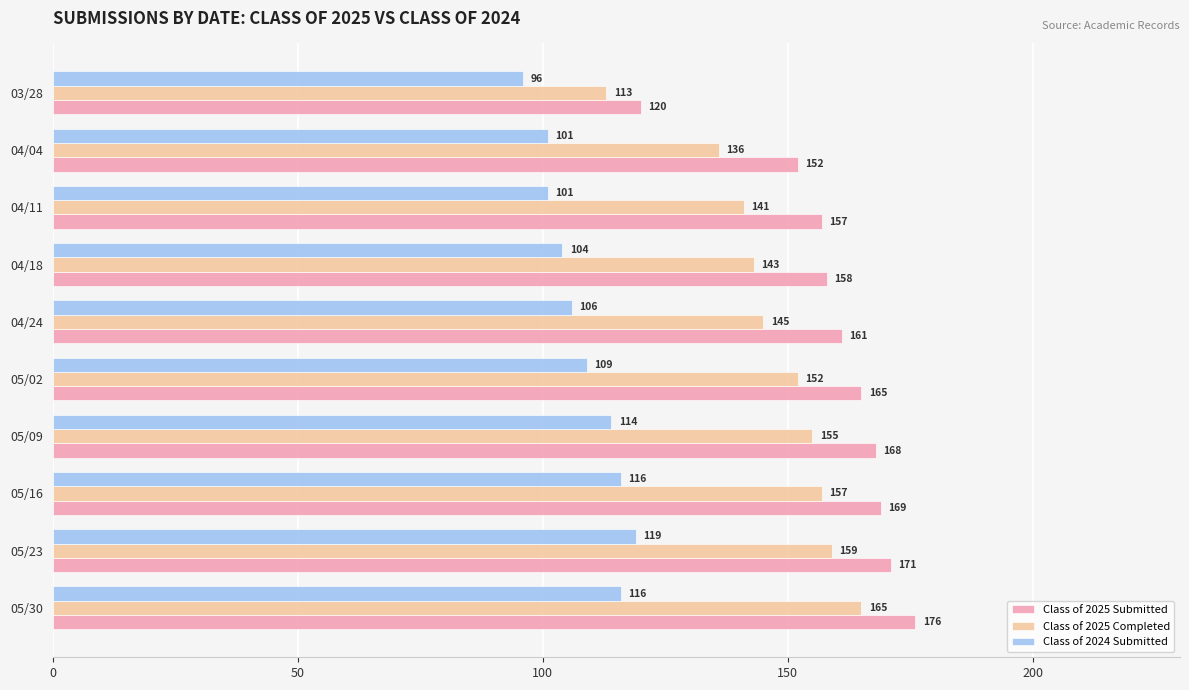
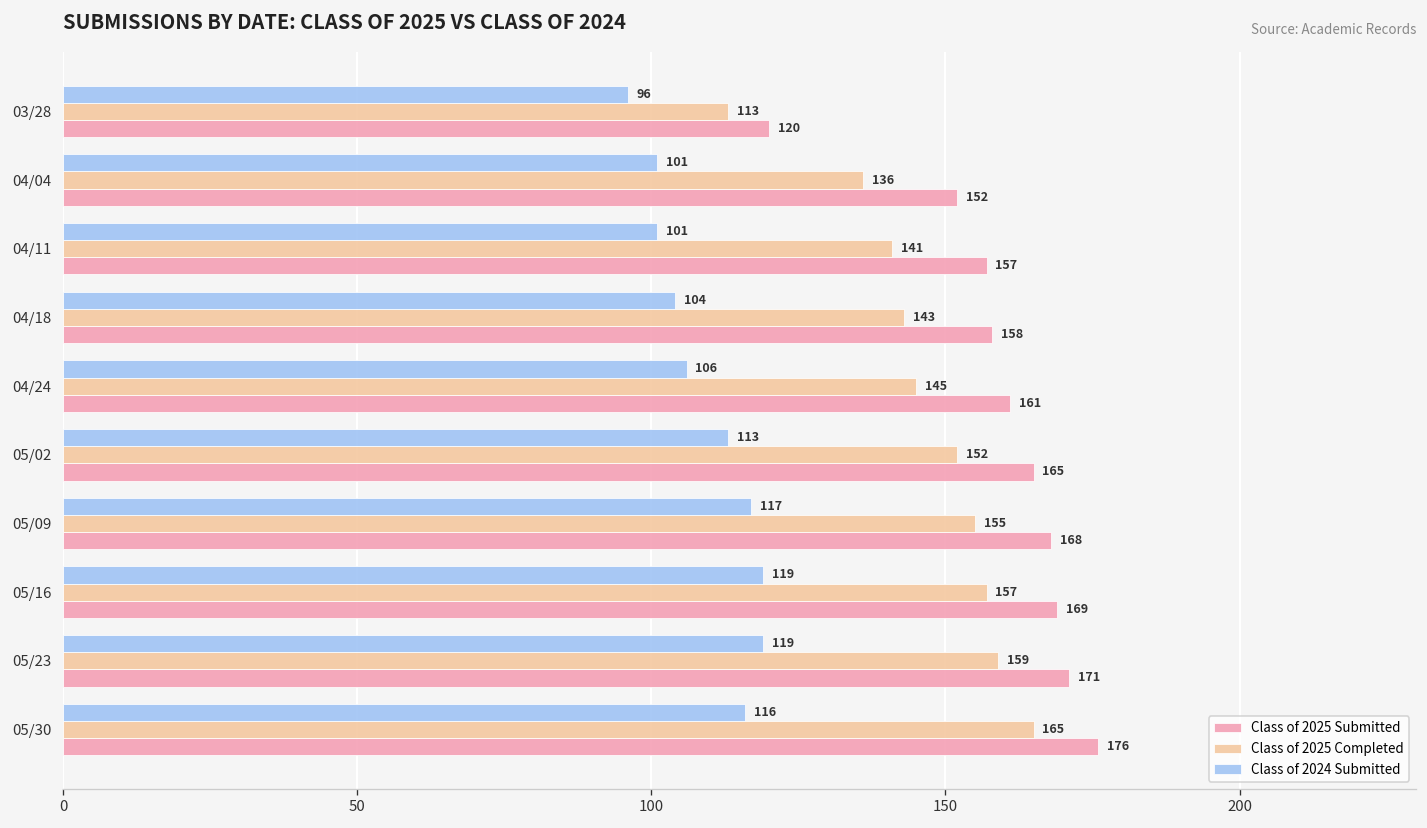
Class of 2024 Submitted, 05/02: 109 -> 113
Class of 2024 Submitted, 05/09: 114 -> 117
Class of 2024 Submitted, 05/16: 116 -> 119
